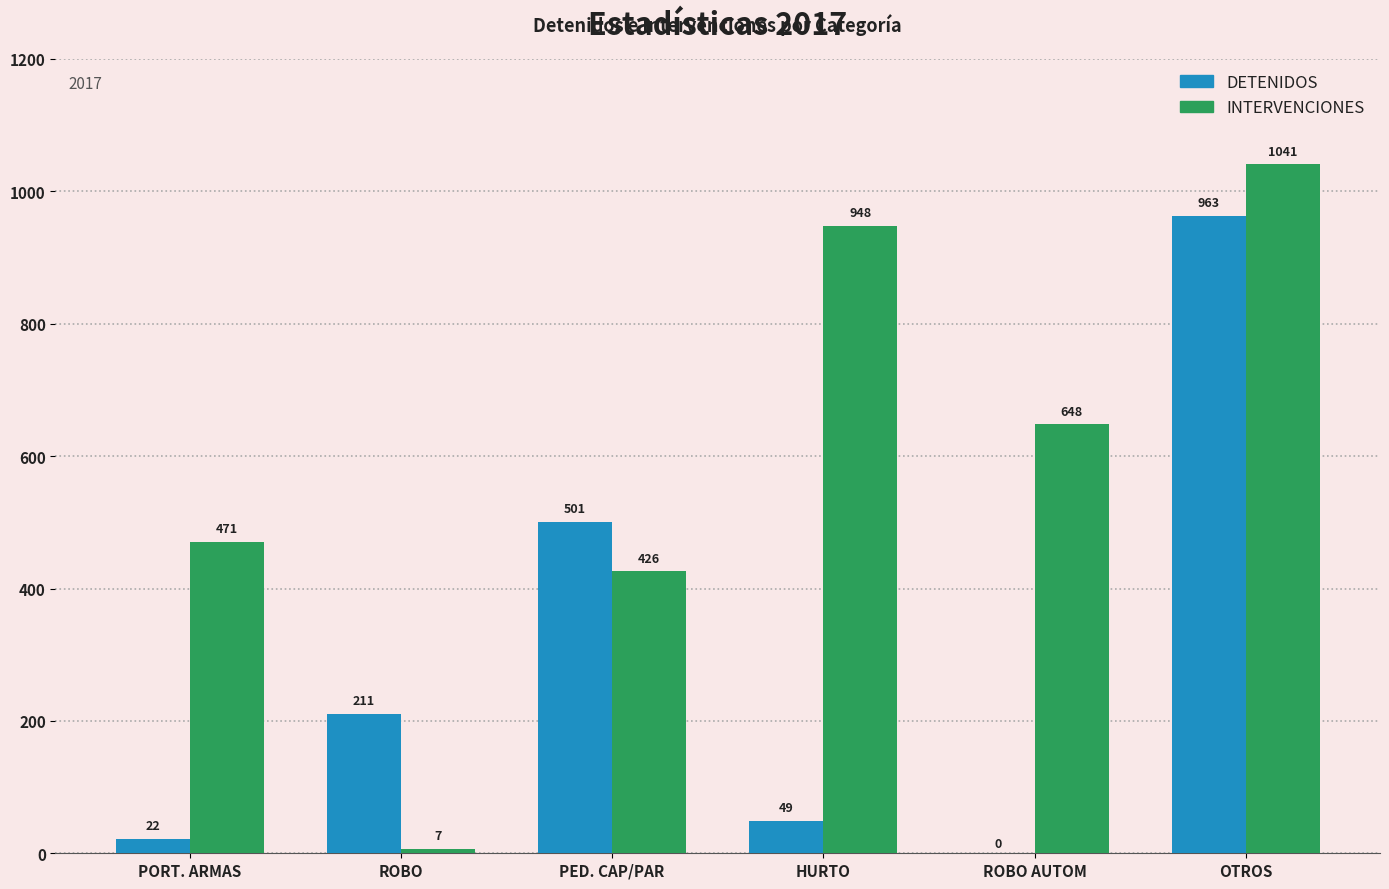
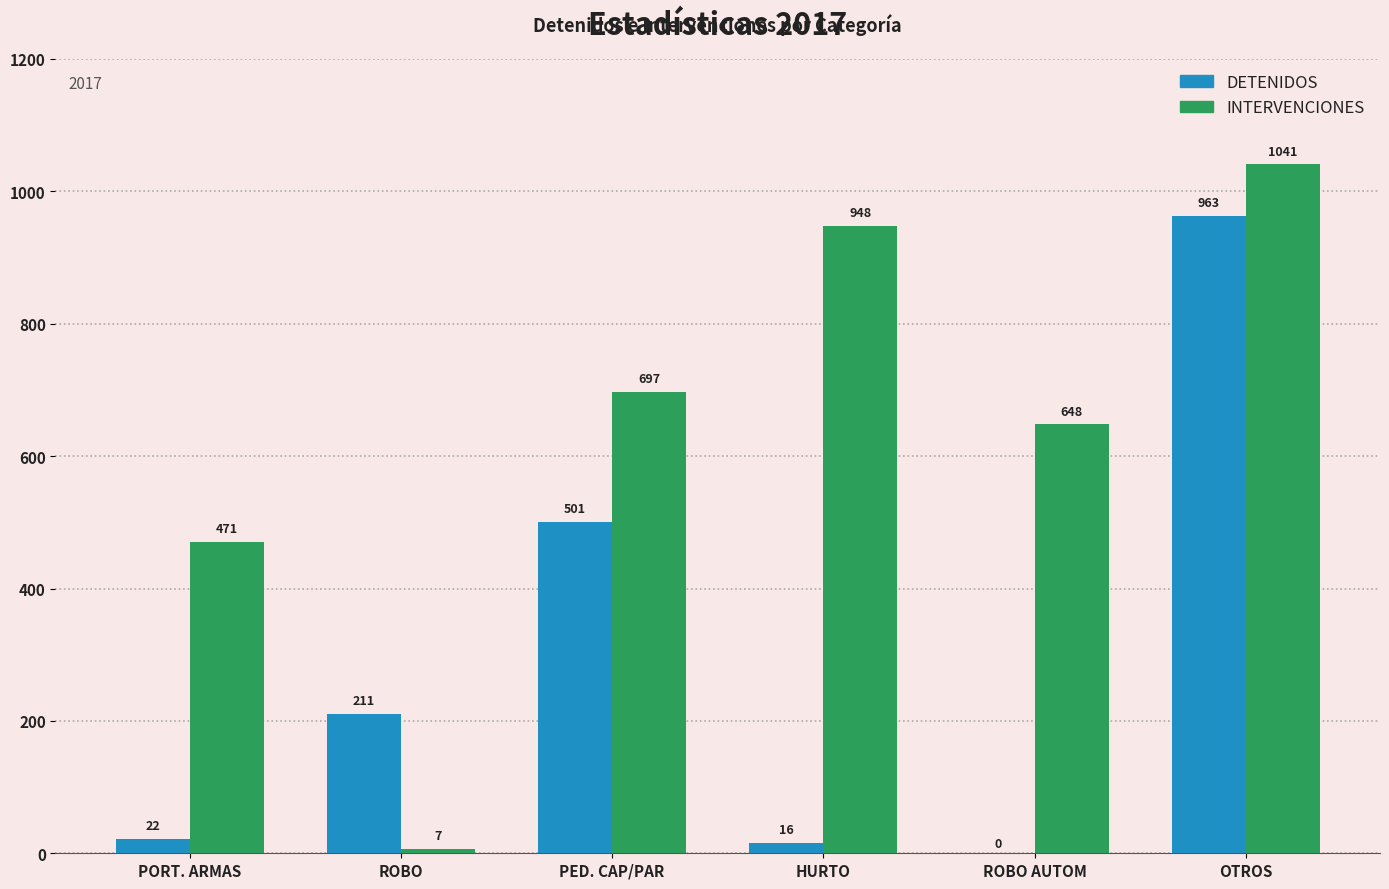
INTERVENCIONES, PED. CAP/PAR: 426 -> 697
DETENIDOS, HURTO: 49 -> 16
